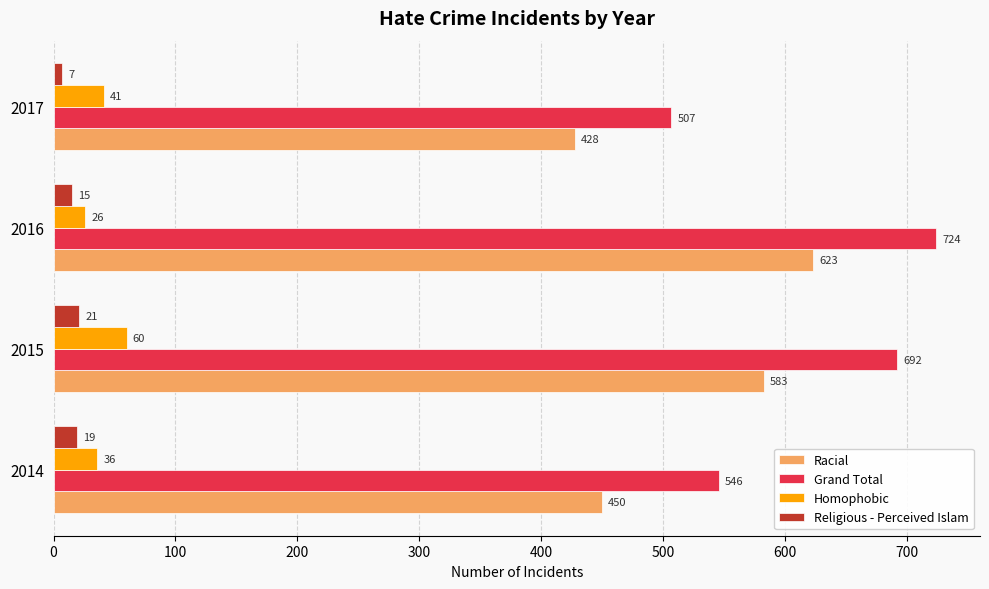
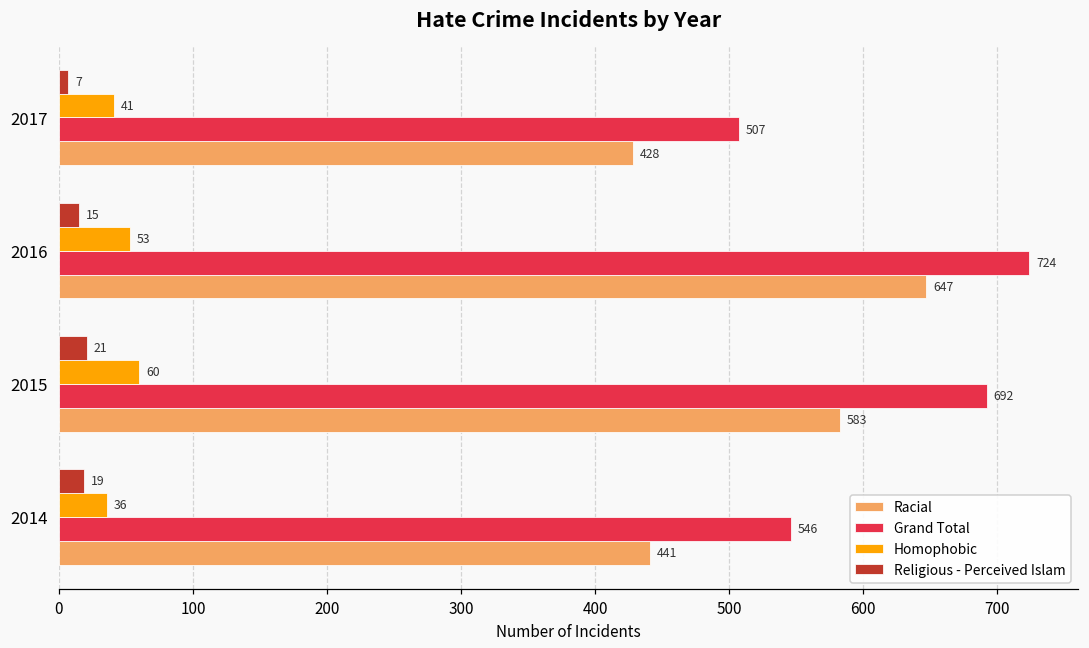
Homophobic, 2016: 26 -> 53
Racial, 2016: 623 -> 647
Racial, 2014: 450 -> 441
